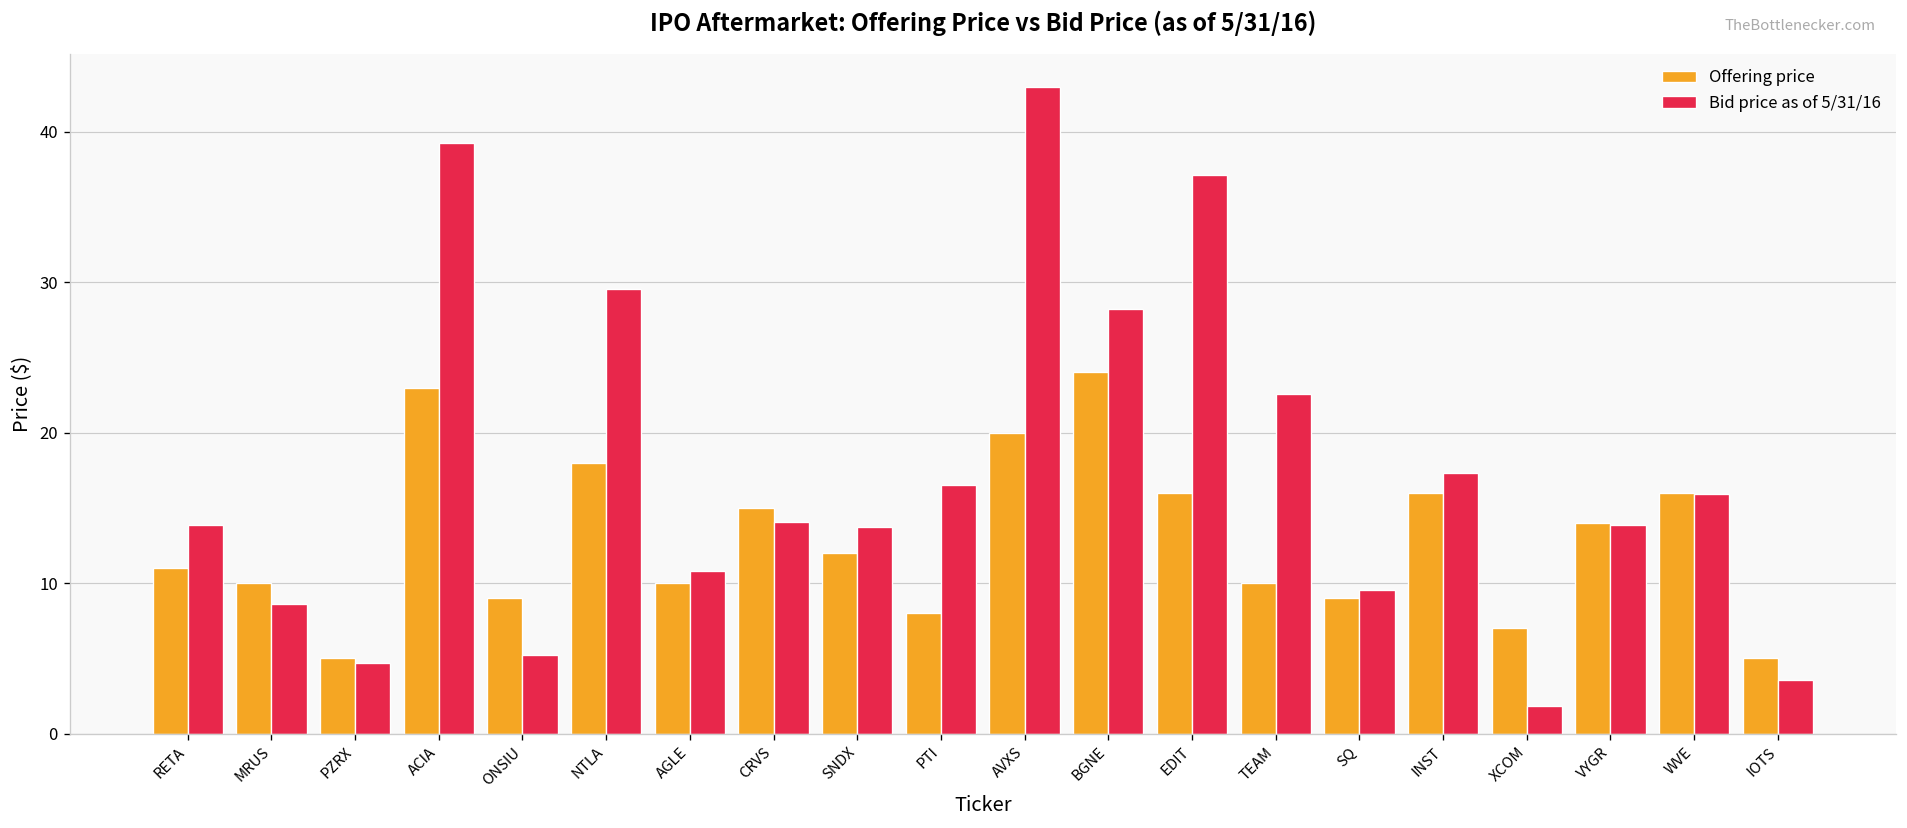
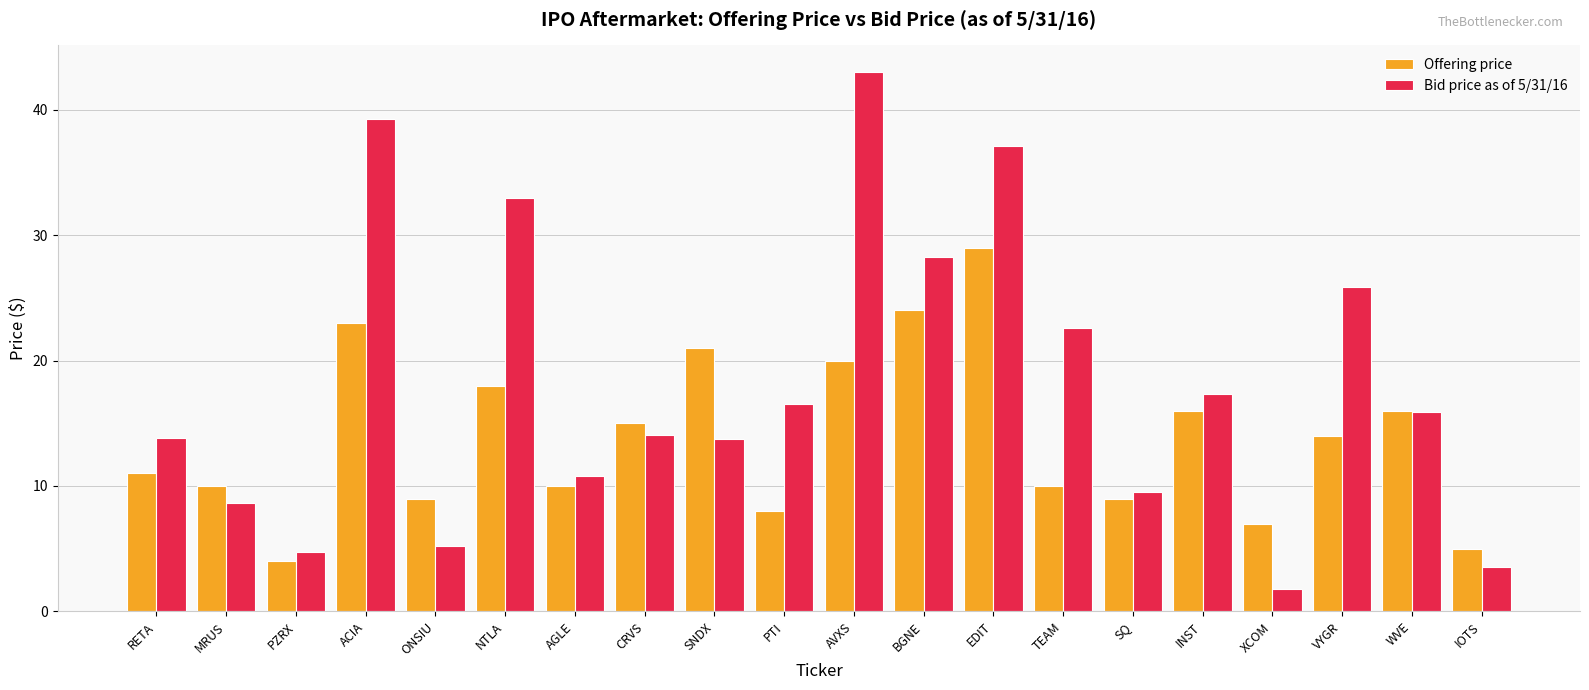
Offering price, PZRX: 5 -> 4
Bid price as of 5/31/16, NTLA: 29.6 -> 33.0
Offering price, SNDX: 12 -> 21
Offering price, EDIT: 16 -> 29
Bid price as of 5/31/16, VYGR: 13.9 -> 25.9
